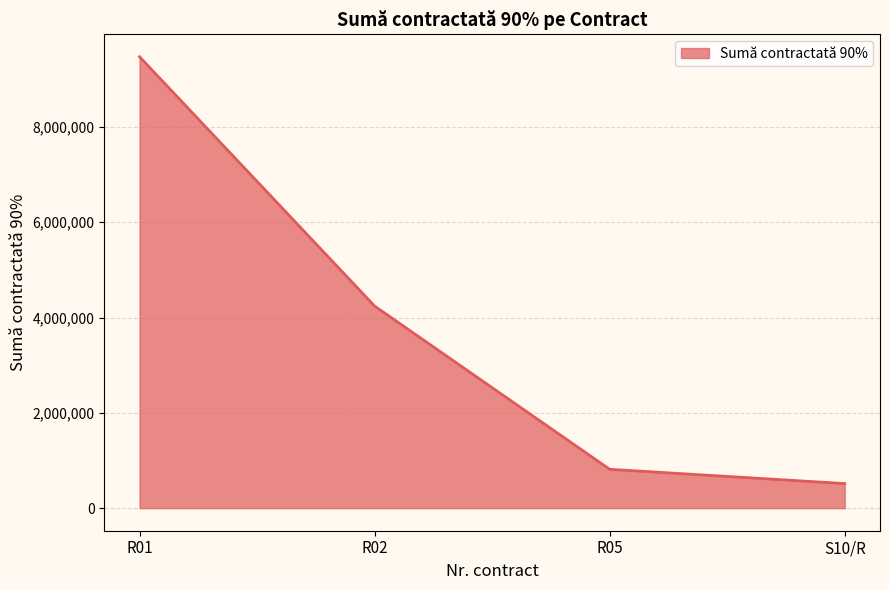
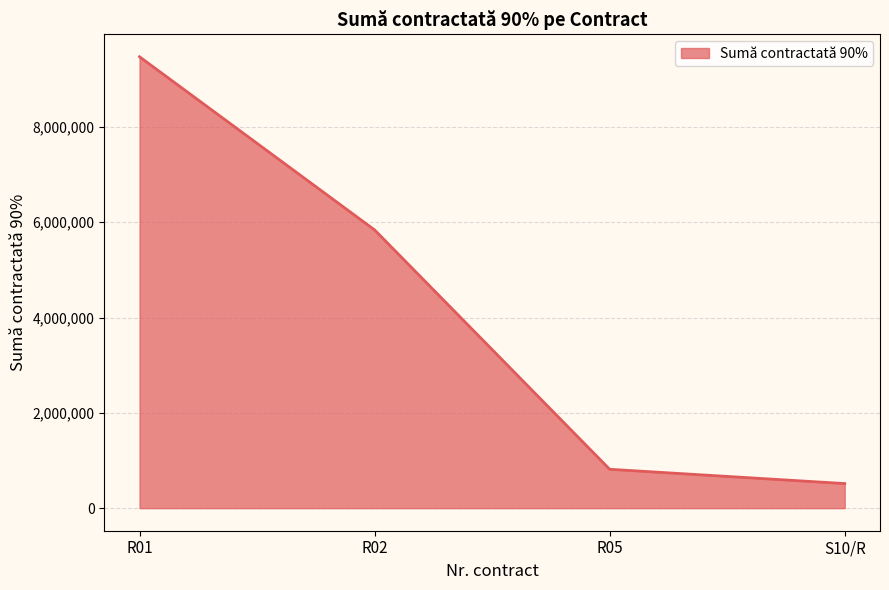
R02: 4,200,000 -> 5,800,000
